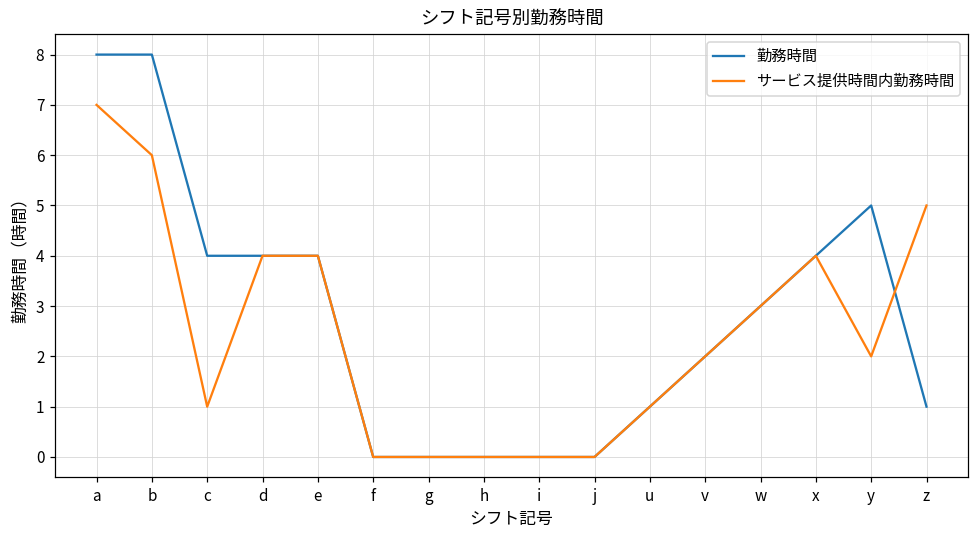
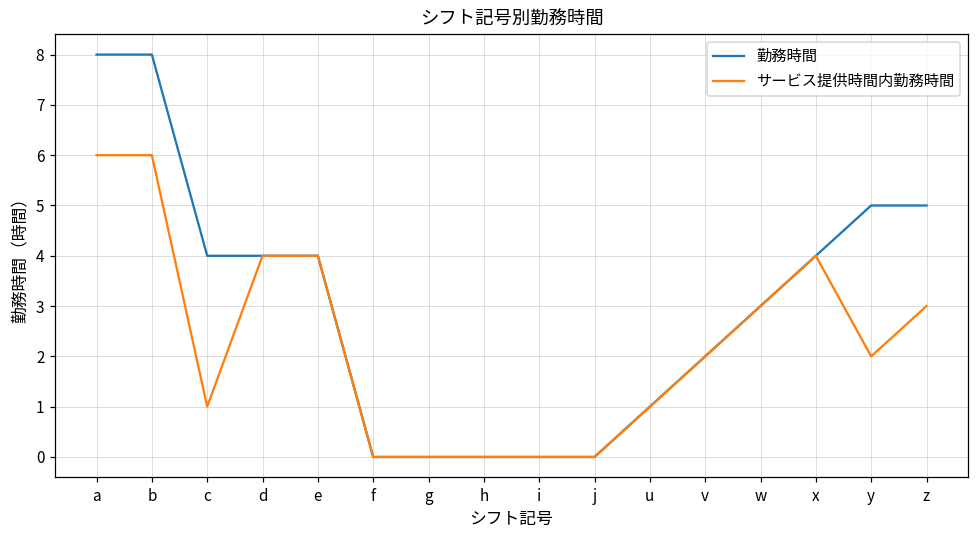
サービス提供時間内勤務時間, a: 7 -> 6
勤務時間, z: 1 -> 5
サービス提供時間内勤務時間, z: 5 -> 3
